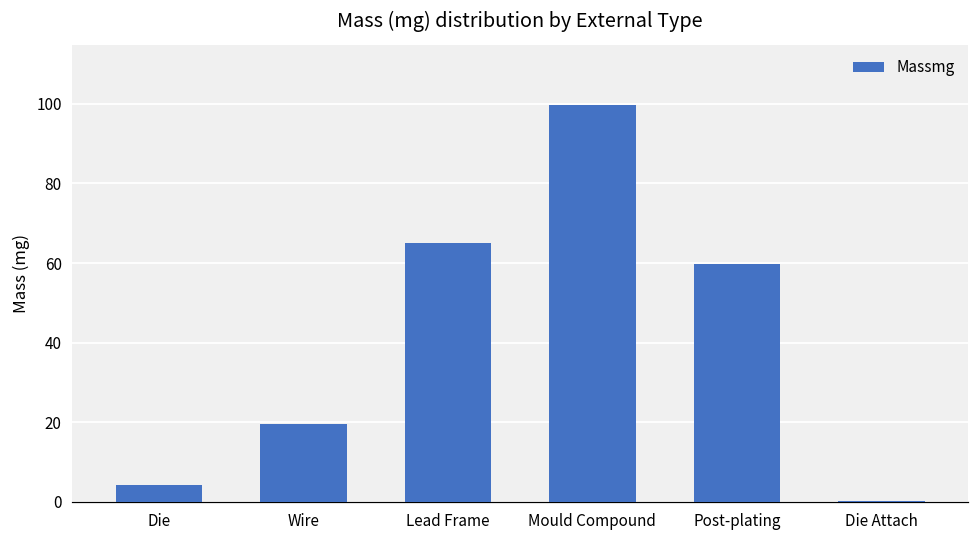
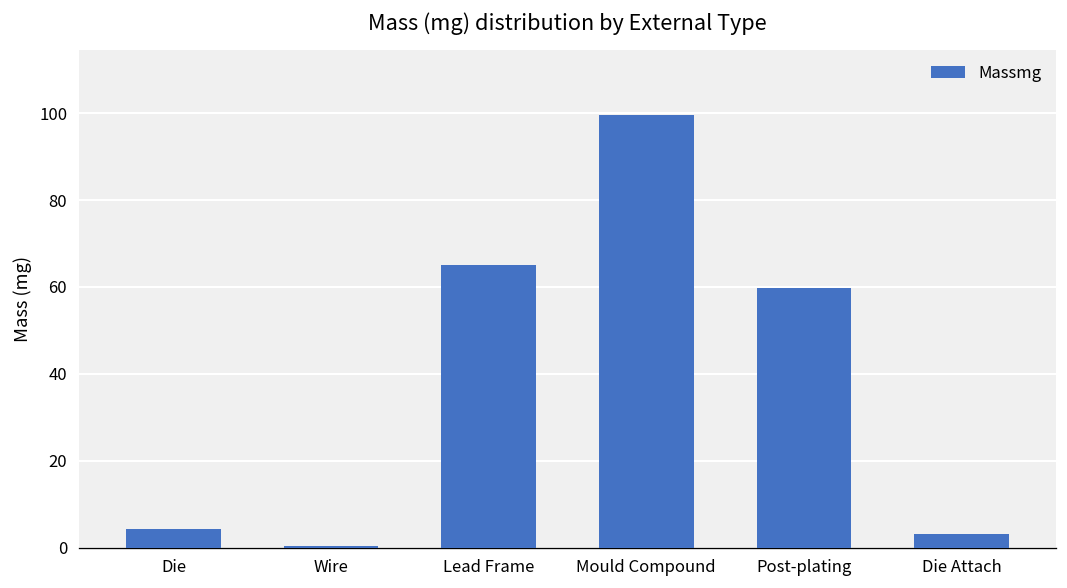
Wire: 20 -> 0
Die Attach: 0 -> 3
